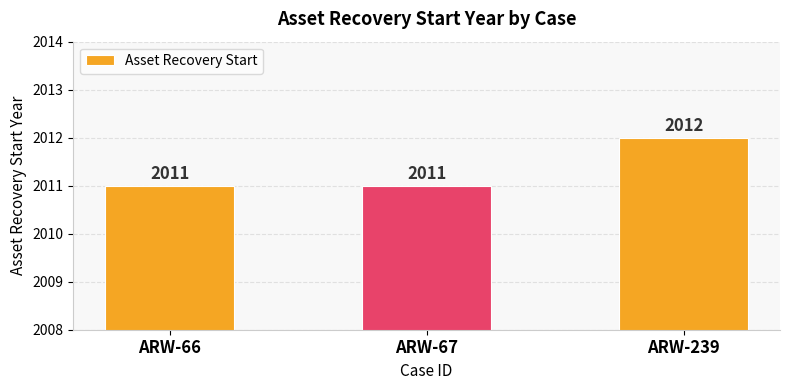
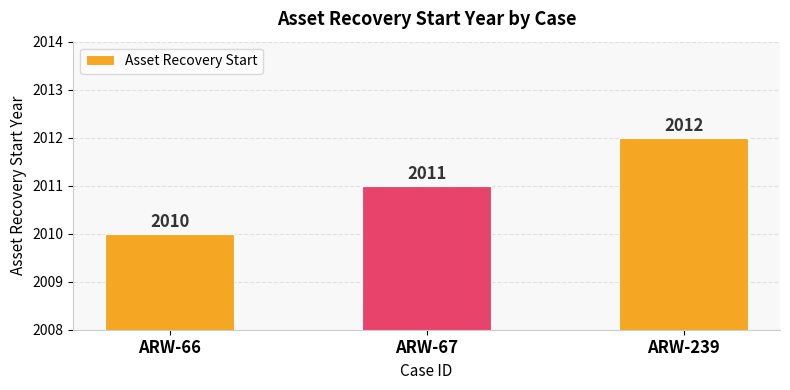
ARW-66: 2011 -> 2010
